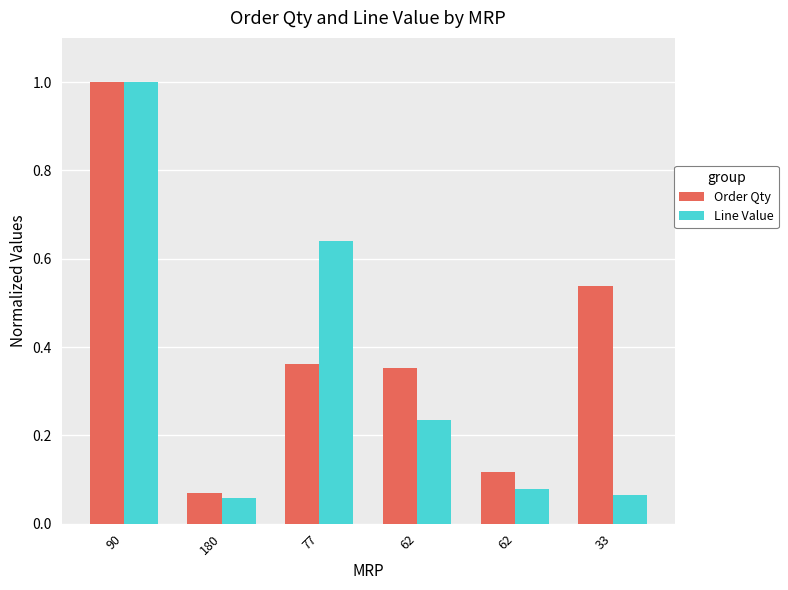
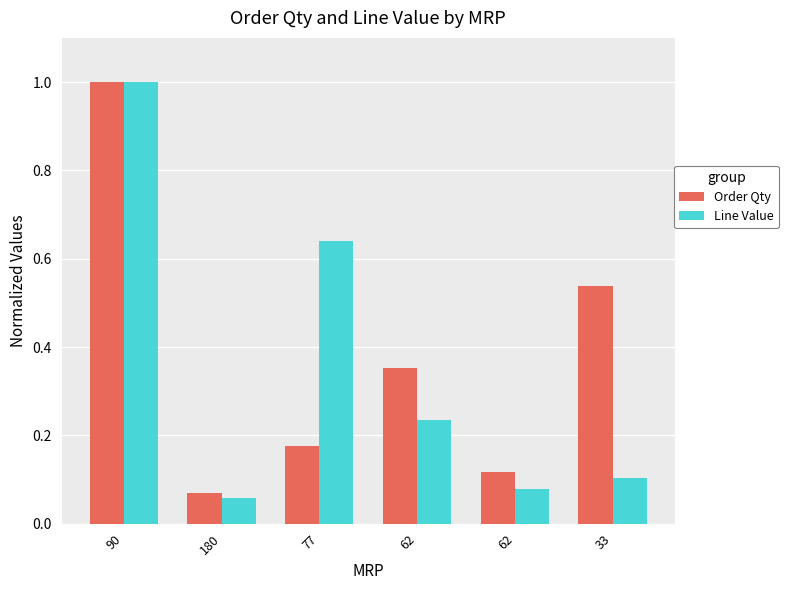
Order Qty, 77: 0.36 -> 0.18
Line Value, 33: 0.06 -> 0.10
